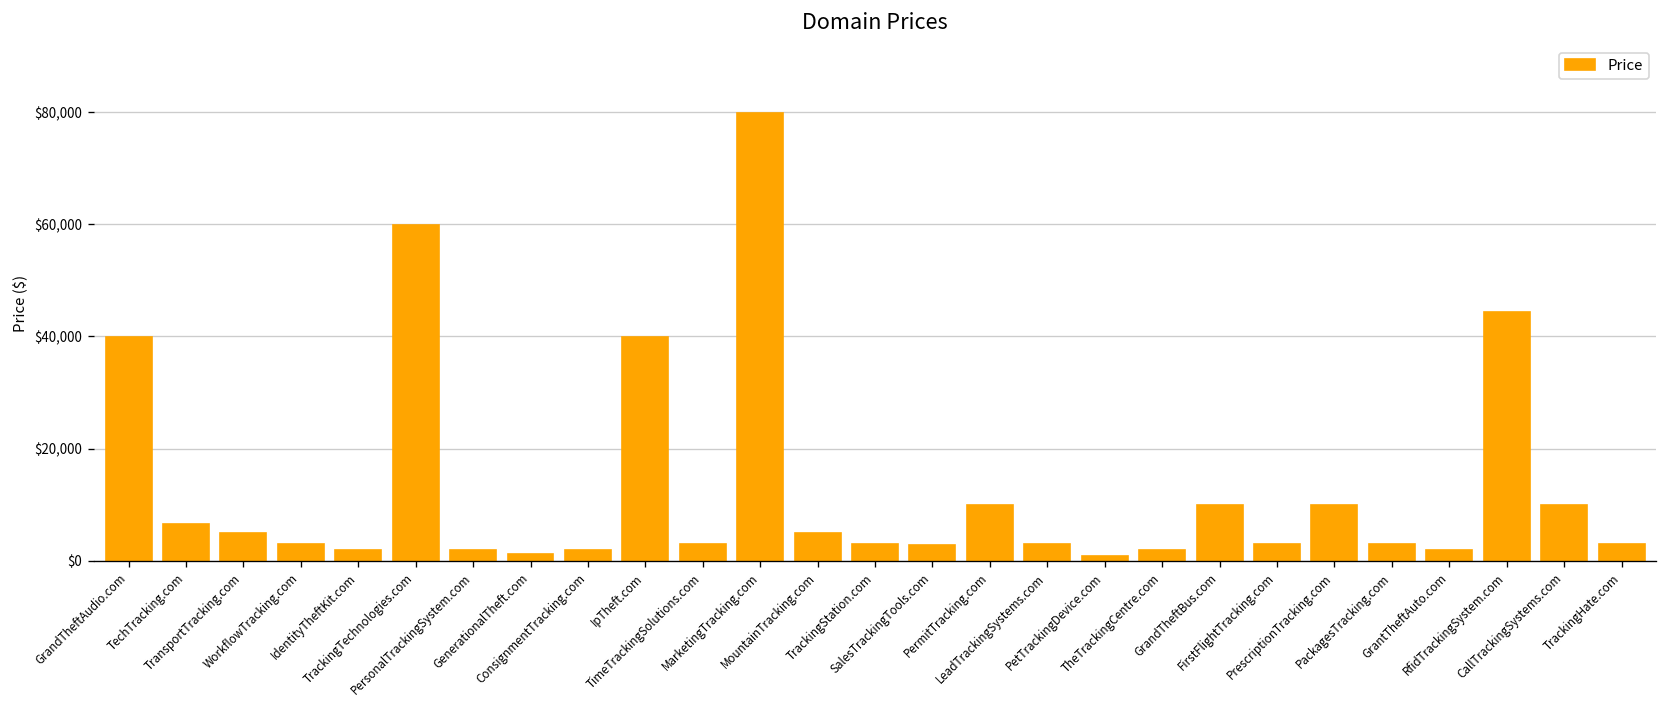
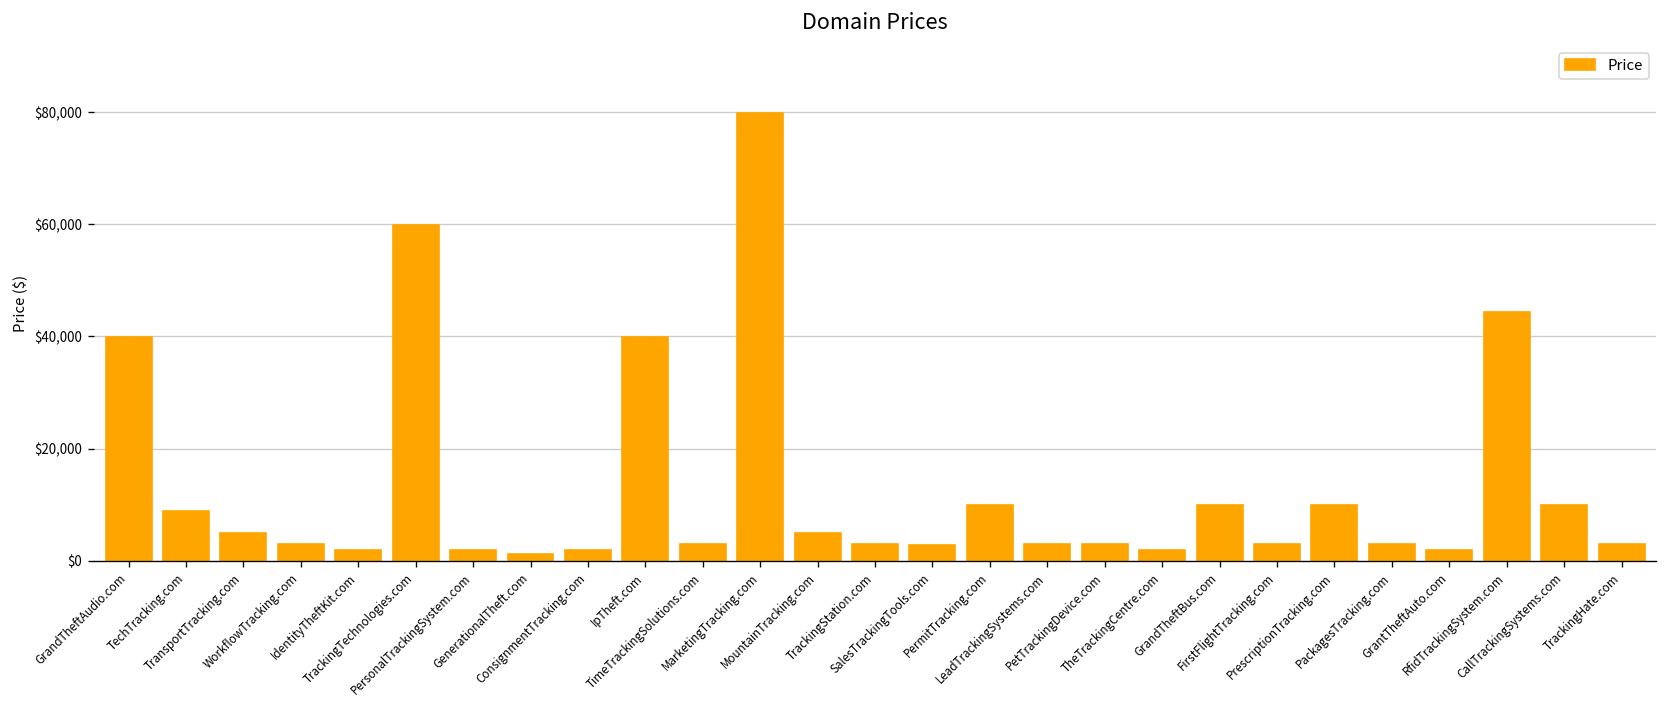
TechTracking.com: $7,000 -> $9,000
PetTrackingDevice.com: $1,000 -> $3,000
